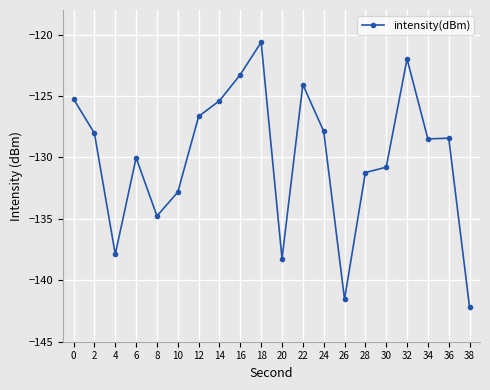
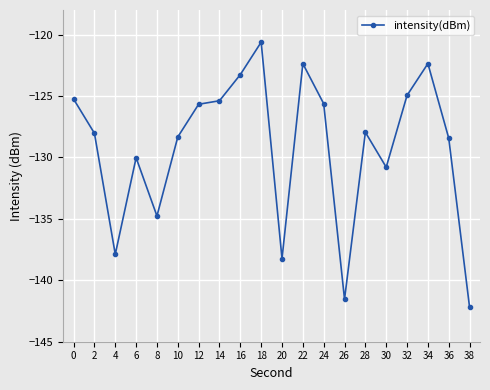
10: -132.8 -> -128.3
12: -126.7 -> -125.7
22: -124.1 -> -122.4
24: -127.9 -> -125.6
28: -131.2 -> -128.0
32: -122.0 -> -124.9
34: -128.5 -> -122.4
